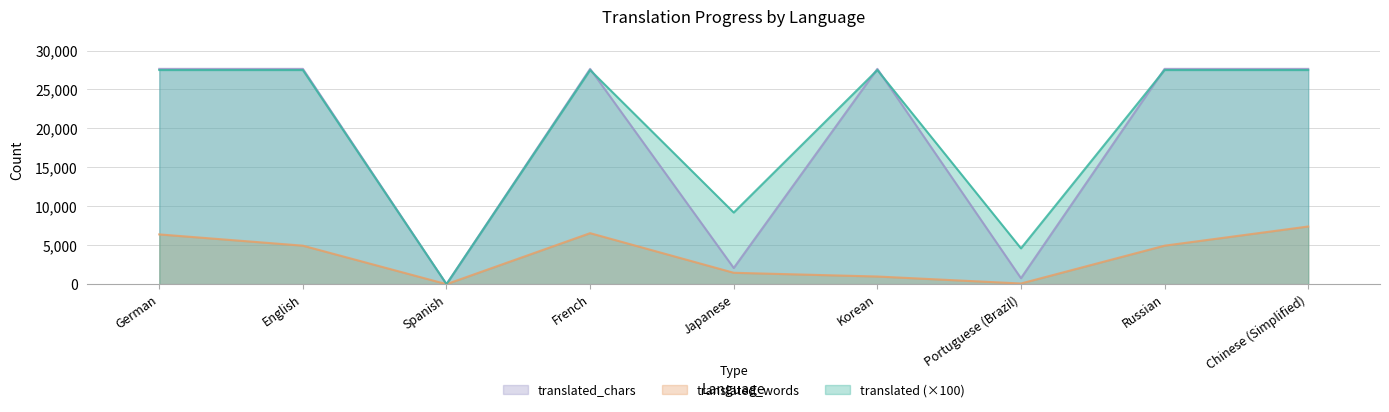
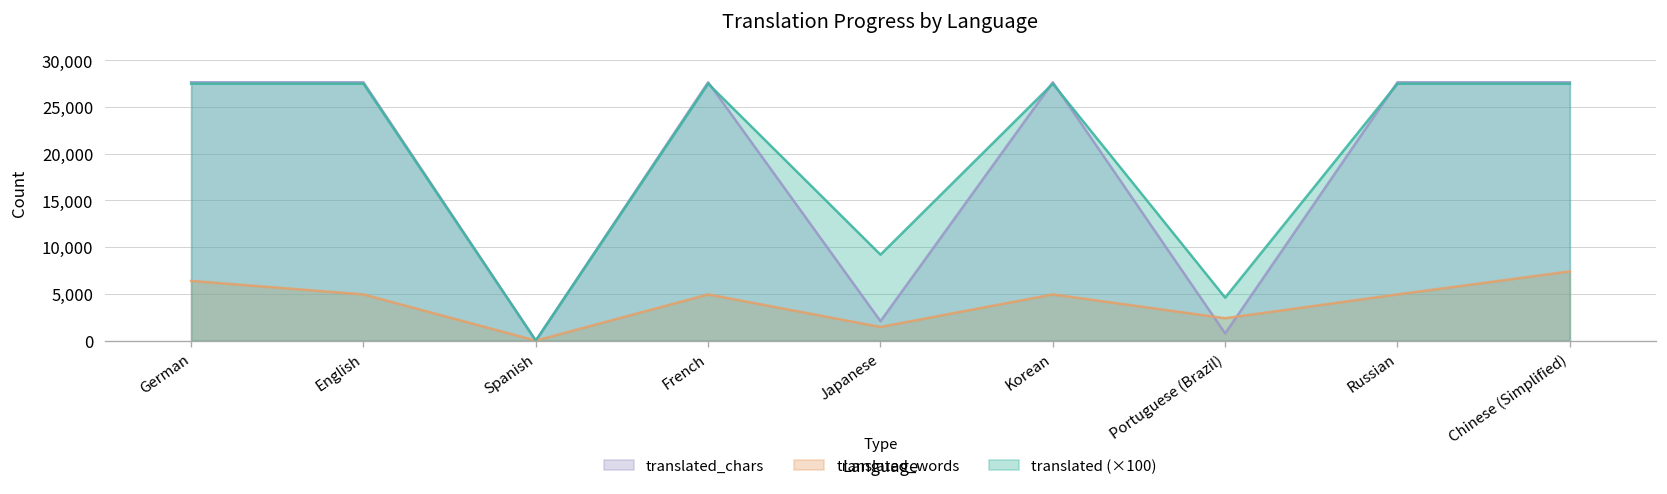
translated_words, French: 7,000 -> 5,000
translated_words, Korean: 1,000 -> 5,000
translated_words, Portuguese (Brazil): 0 -> 2,000
